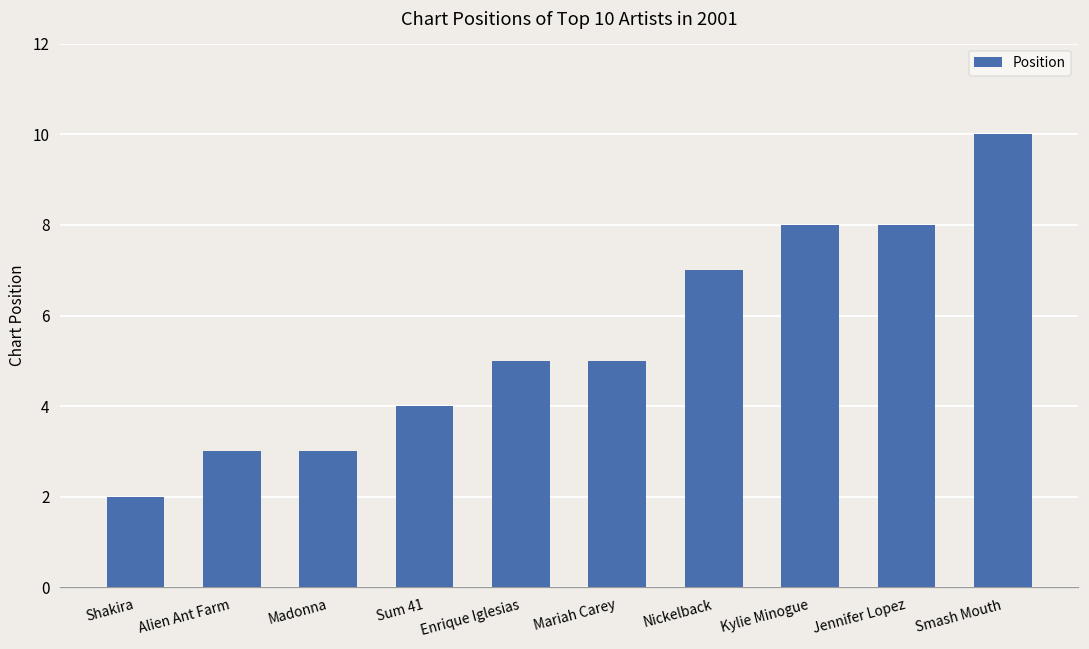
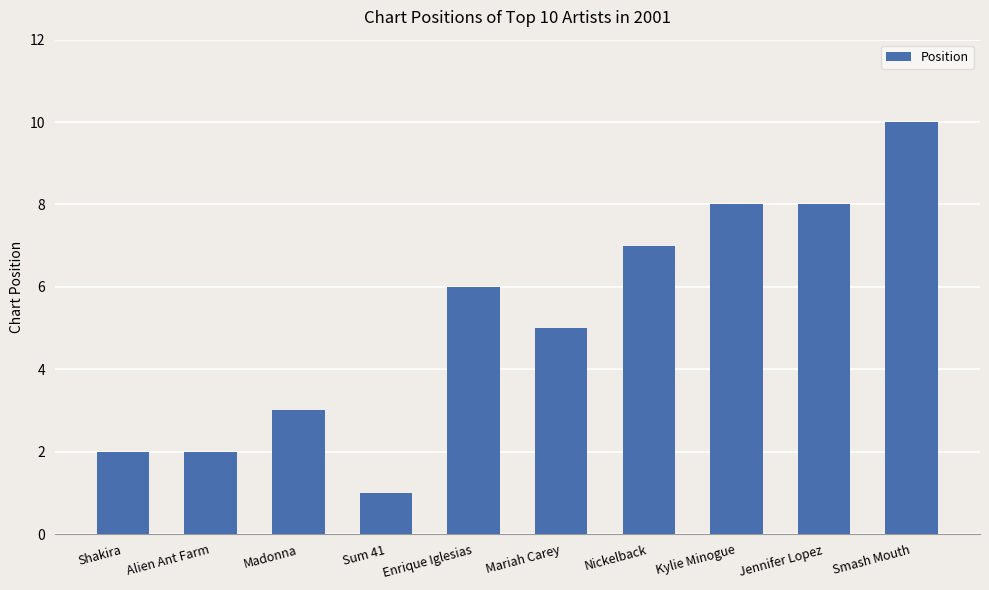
Alien Ant Farm: 3 -> 2
Sum 41: 4 -> 1
Enrique Iglesias: 5 -> 6
